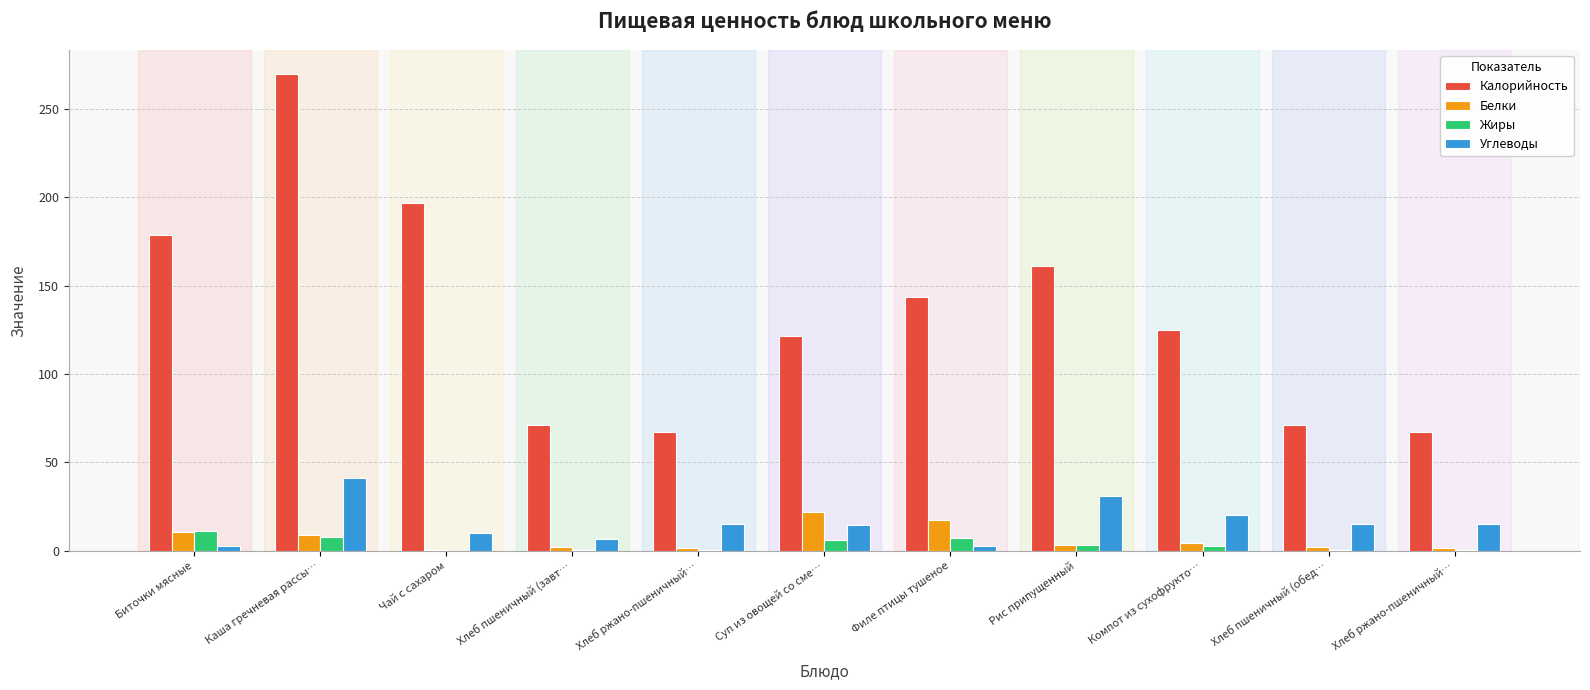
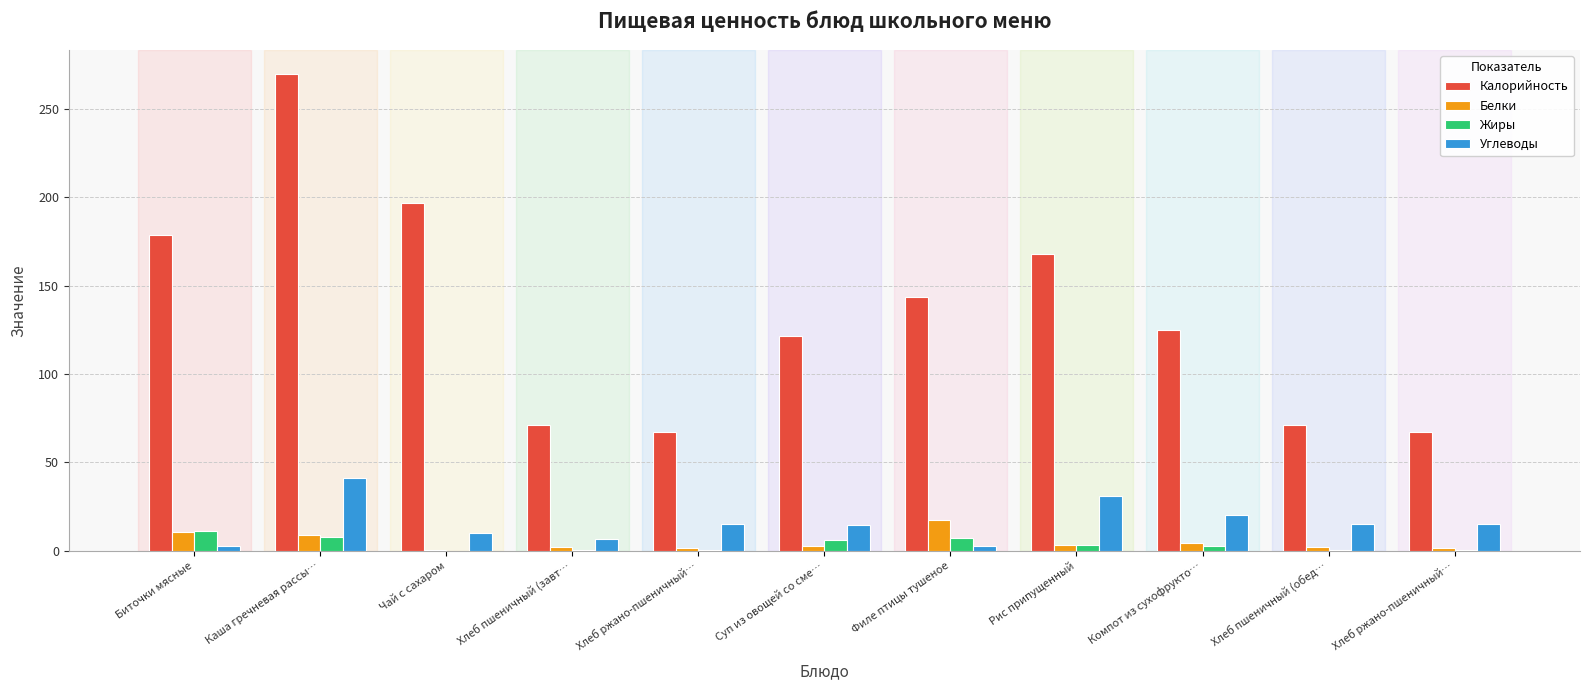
Белки, Суп из овощей со сме…: 22 -> 2
Калорийность, Рис припущенный: 161 -> 168
